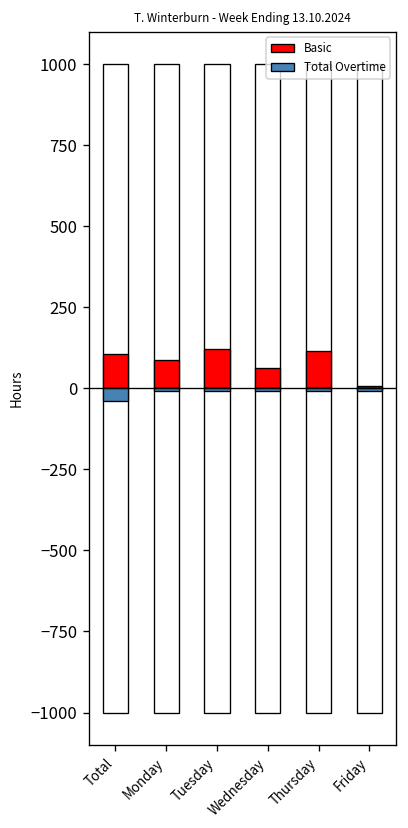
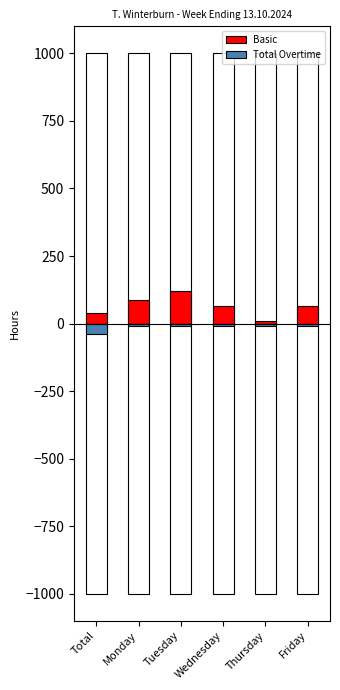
Basic, Total: 110 -> 40
Basic, Thursday: 120 -> 10
Basic, Friday: 10 -> 70
